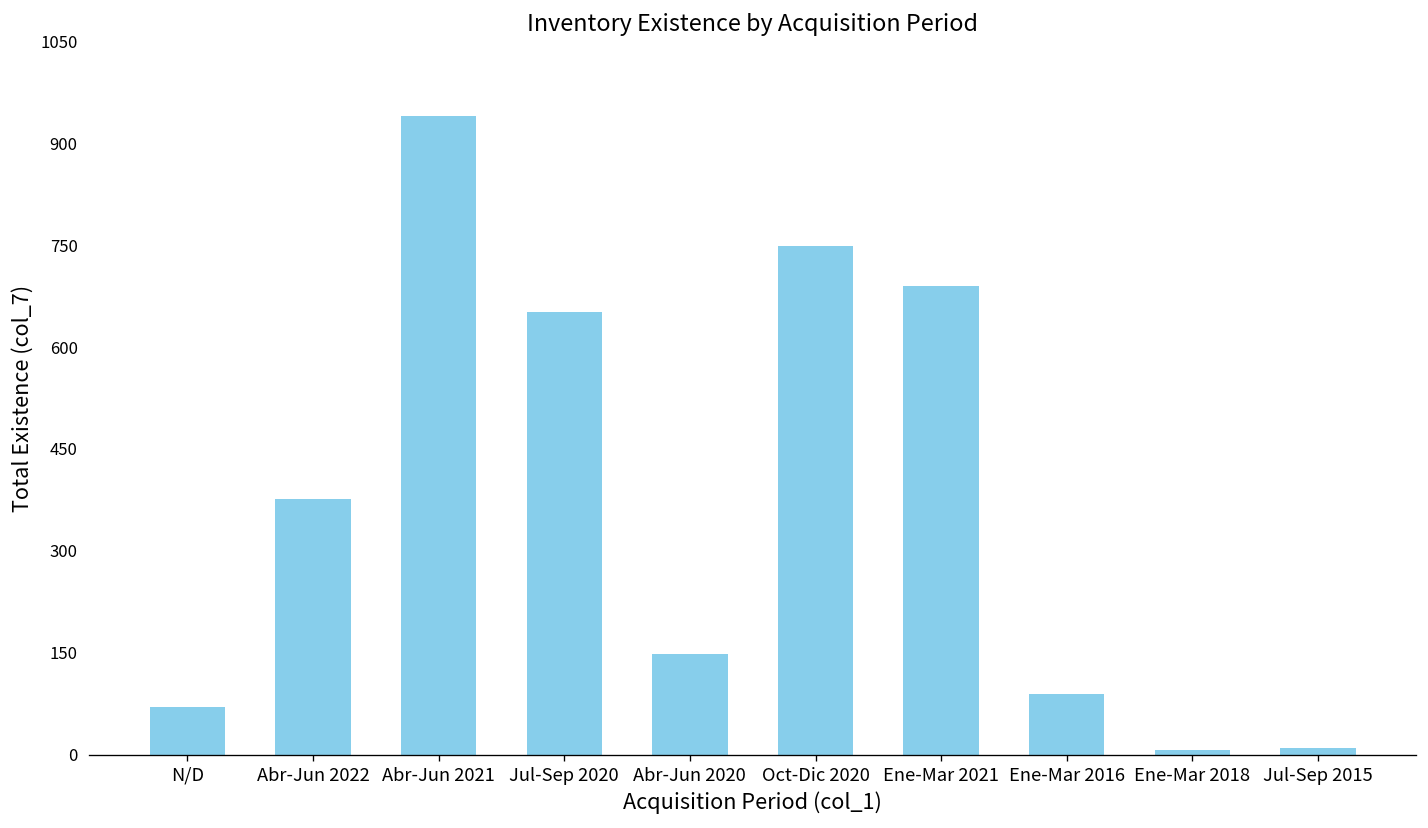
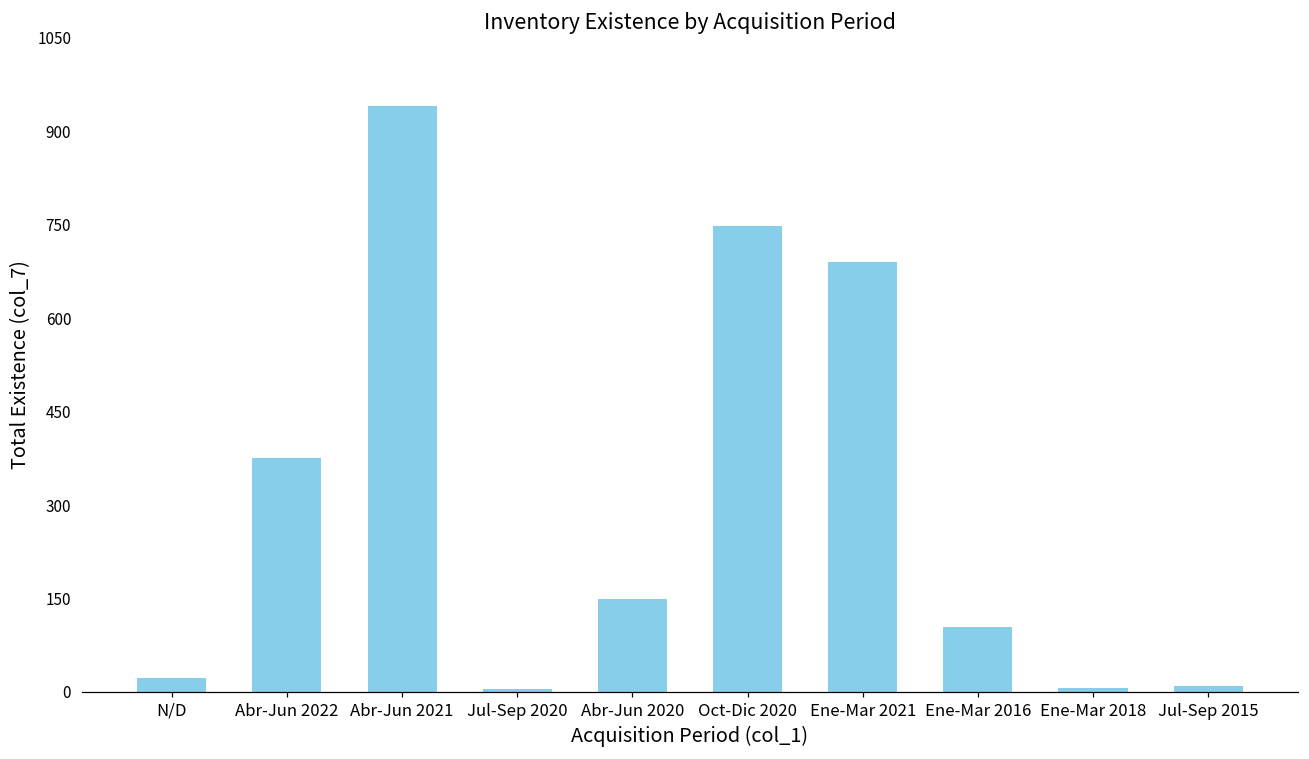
N/D: 70 -> 20
Jul-Sep 2020: 650 -> 10
Ene-Mar 2016: 90 -> 110
